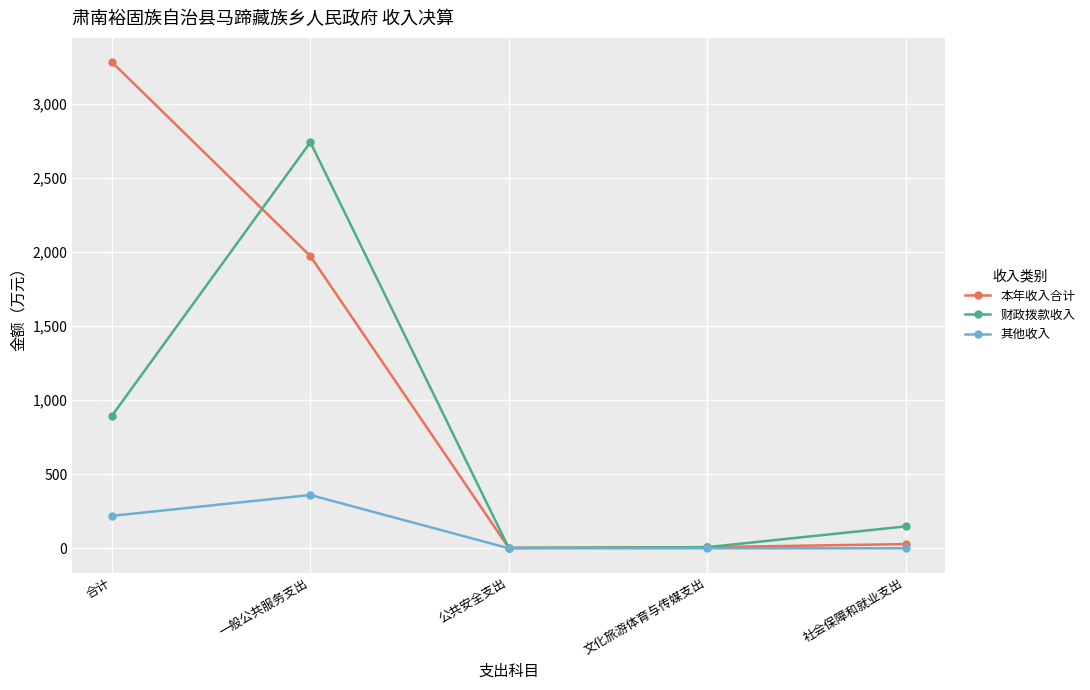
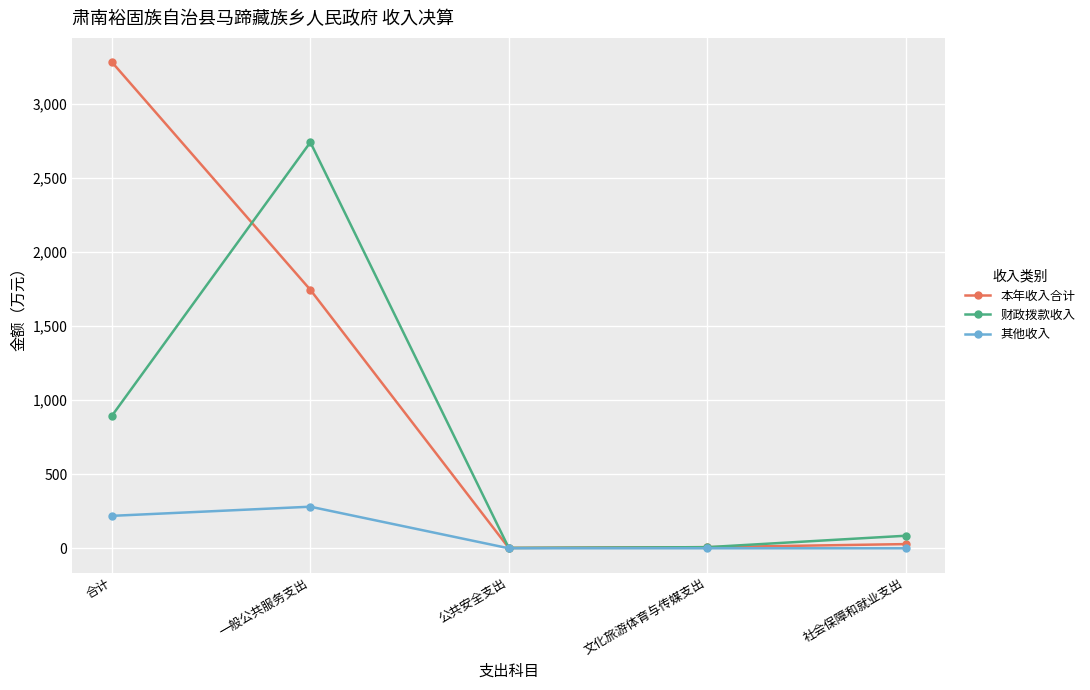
本年收入合计, 一般公共服务支出: 1,970 -> 1,750
其他收入, 一般公共服务支出: 360 -> 280
财政拨款收入, 社会保障和就业支出: 150 -> 80
